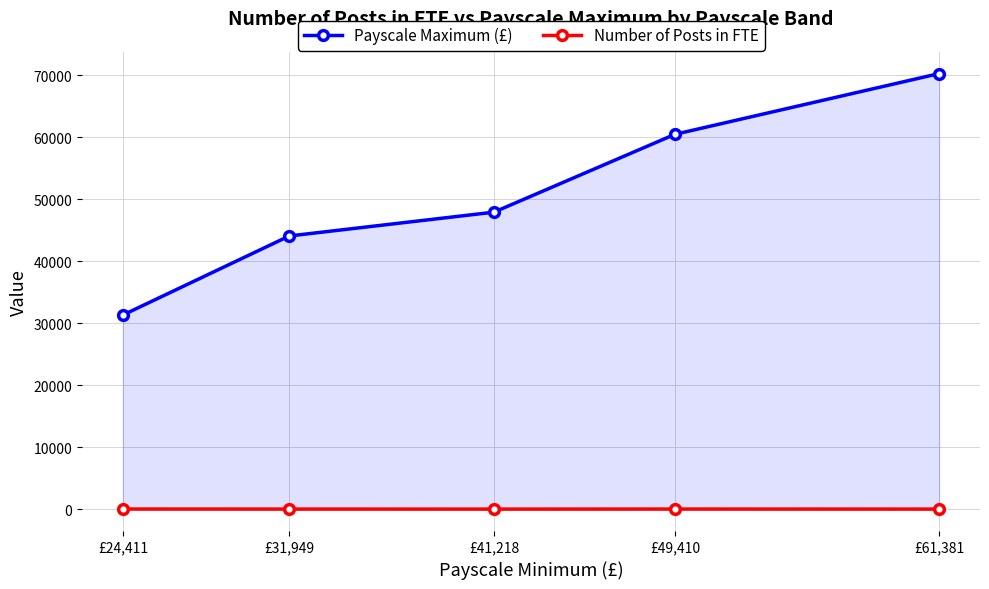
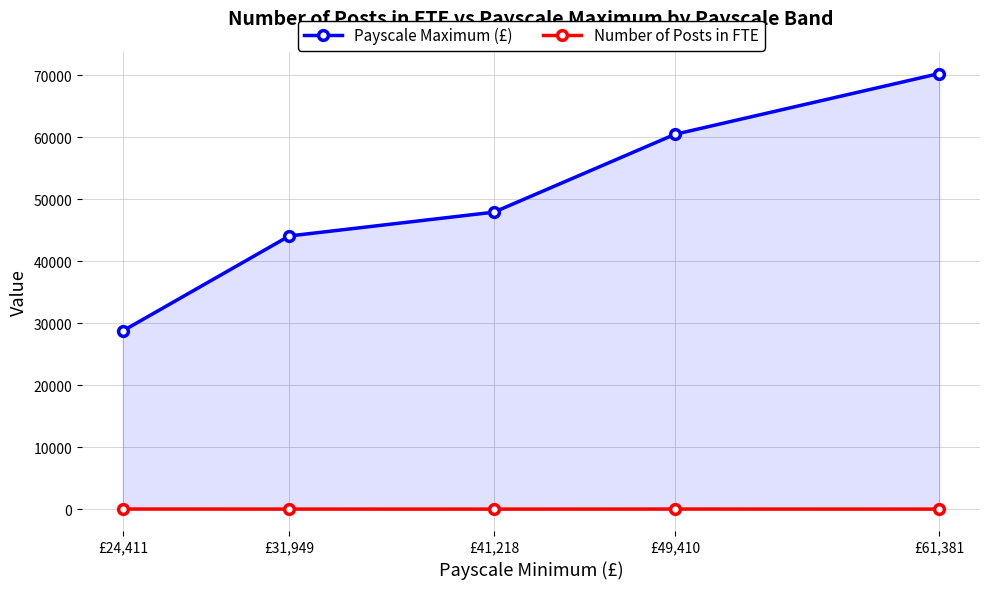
Payscale Maximum (£), £24,411: 31000 -> 29000
